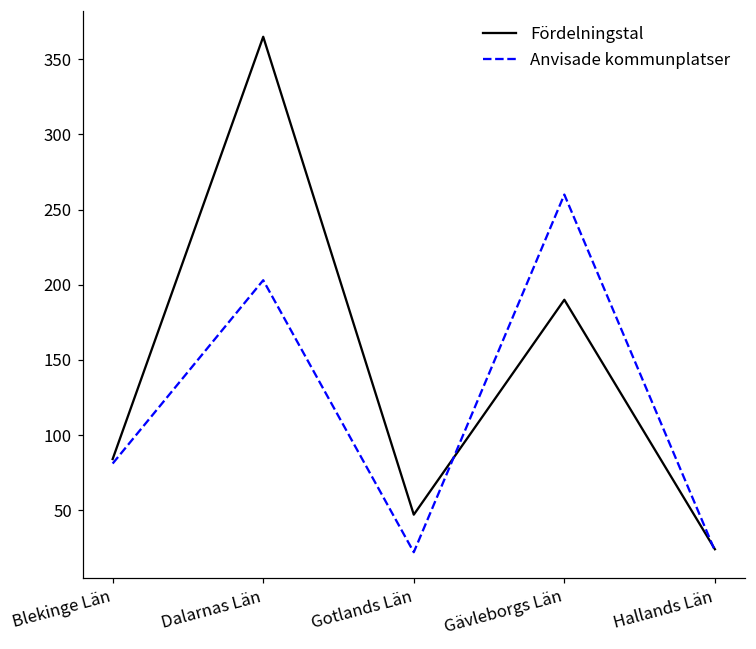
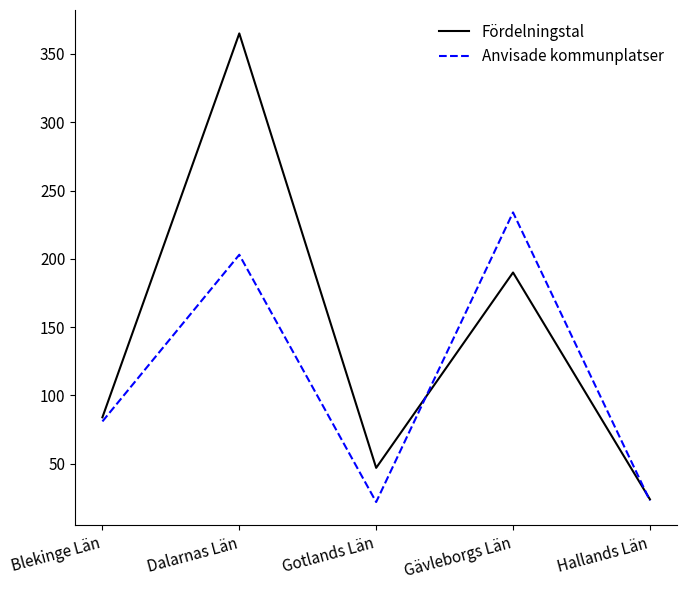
Anvisade kommunplatser, Gävleborgs Län: 260 -> 234
